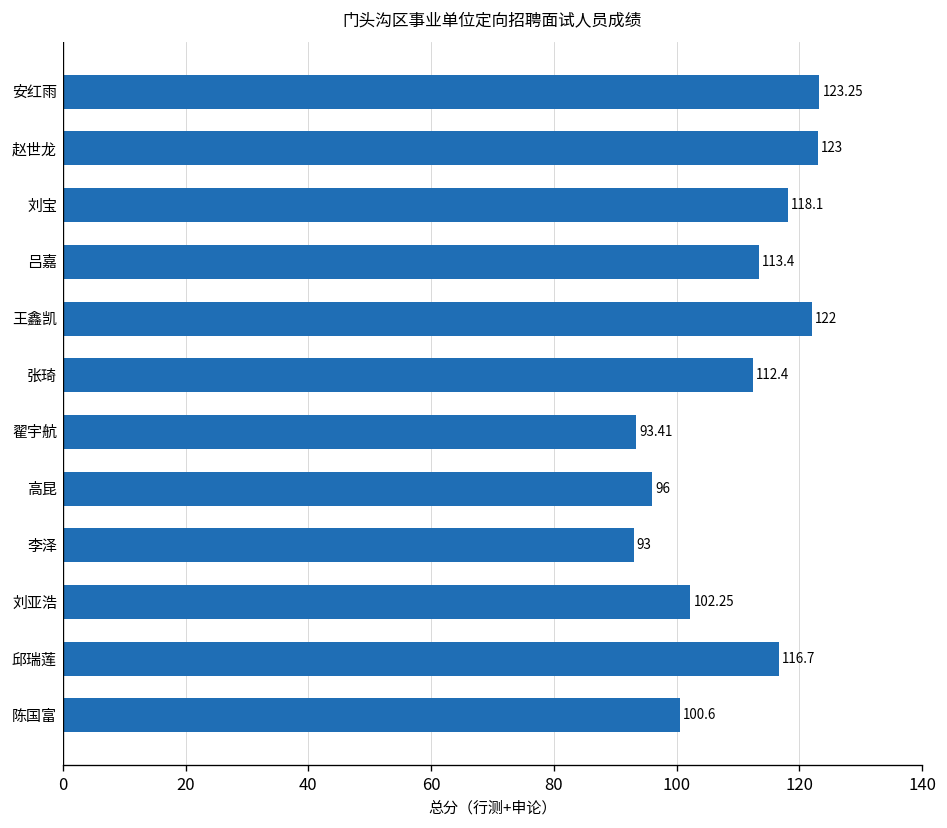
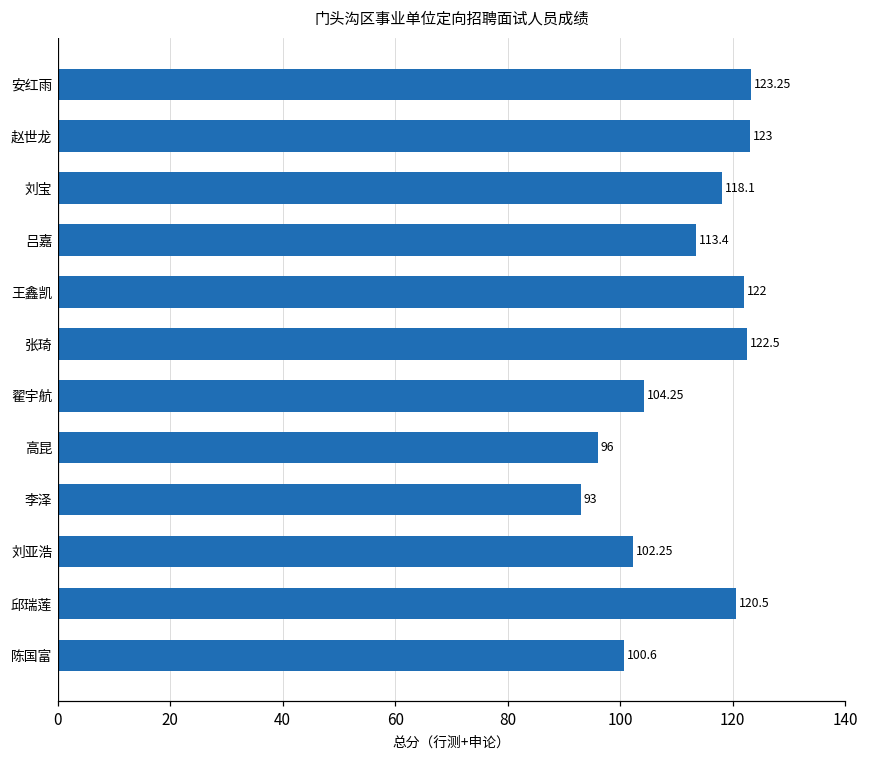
张琦: 112.4 -> 122.5
翟宇航: 93.41 -> 104.25
邱瑞莲: 116.7 -> 120.5
